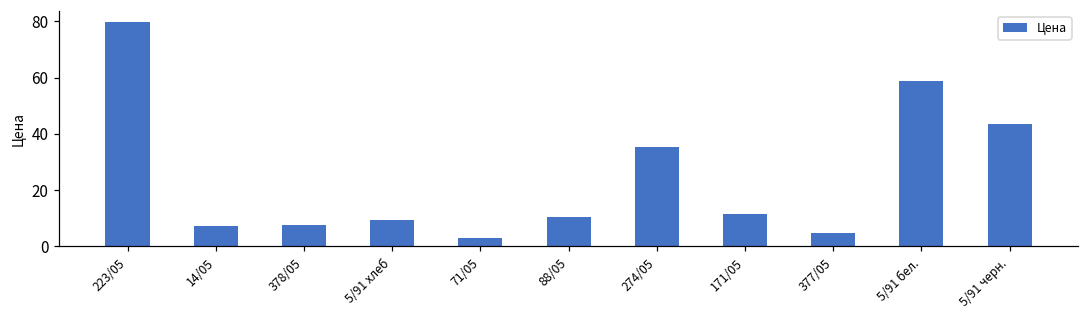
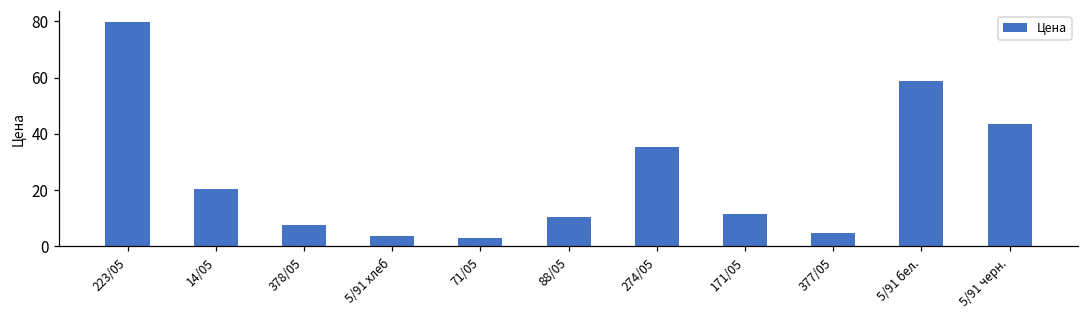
14/05: 7 -> 20
5/91 хлеб: 9 -> 4
